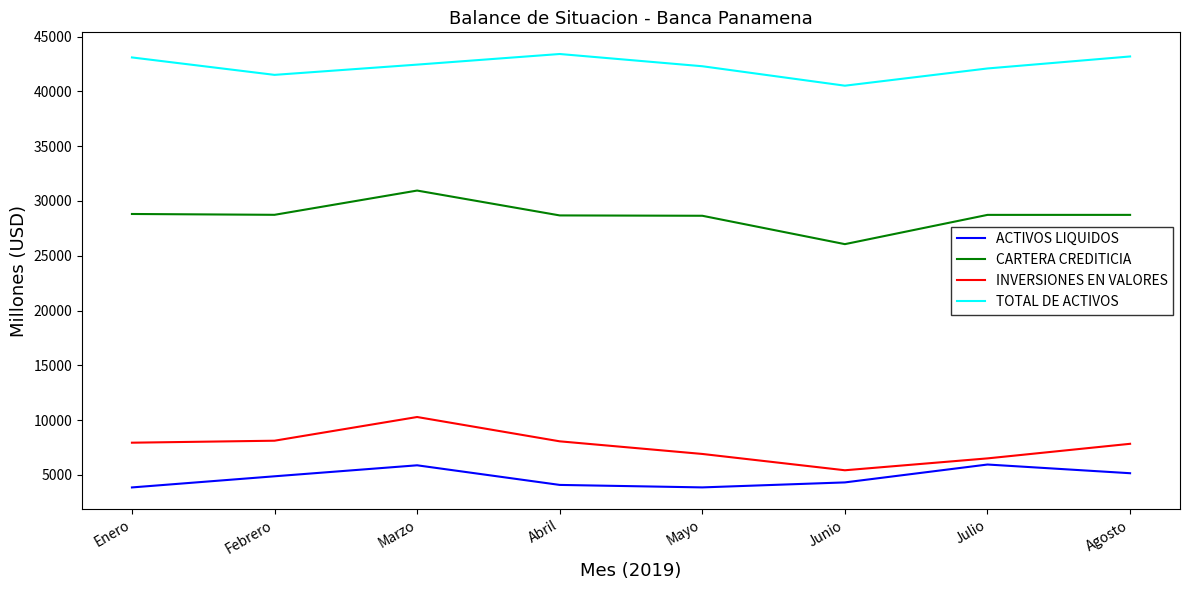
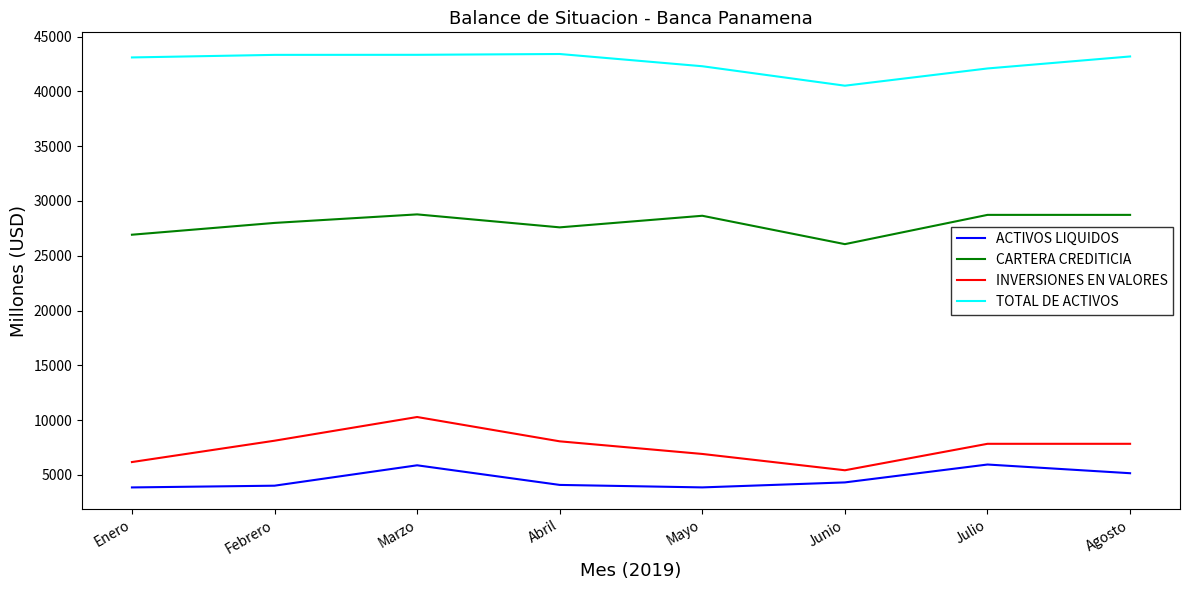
CARTERA CREDITICIA, Enero: 28800 -> 26900
INVERSIONES EN VALORES, Enero: 7900 -> 6200
ACTIVOS LIQUIDOS, Febrero: 4900 -> 4000
CARTERA CREDITICIA, Febrero: 28700 -> 28000
TOTAL DE ACTIVOS, Febrero: 41500 -> 43300
CARTERA CREDITICIA, Marzo: 31000 -> 28800
TOTAL DE ACTIVOS, Marzo: 42400 -> 43300
CARTERA CREDITICIA, Abril: 28700 -> 27600
INVERSIONES EN VALORES, Julio: 6500 -> 7800
